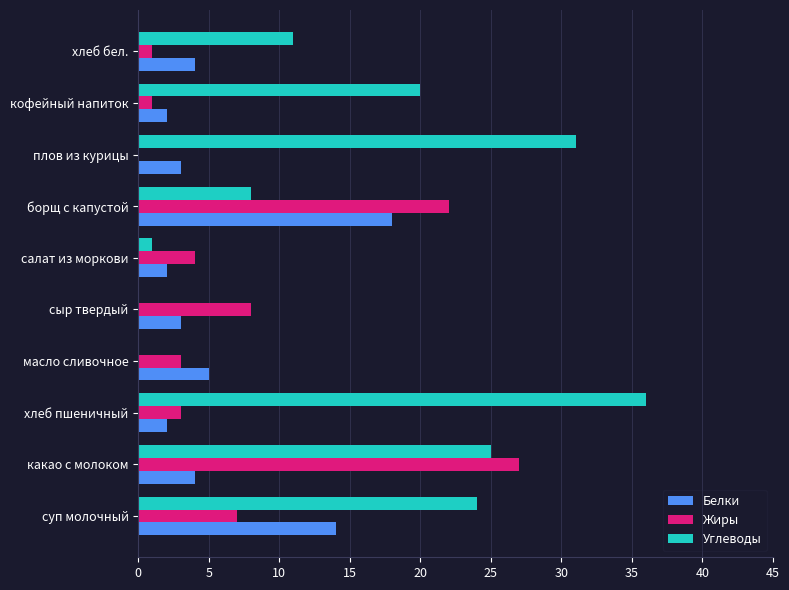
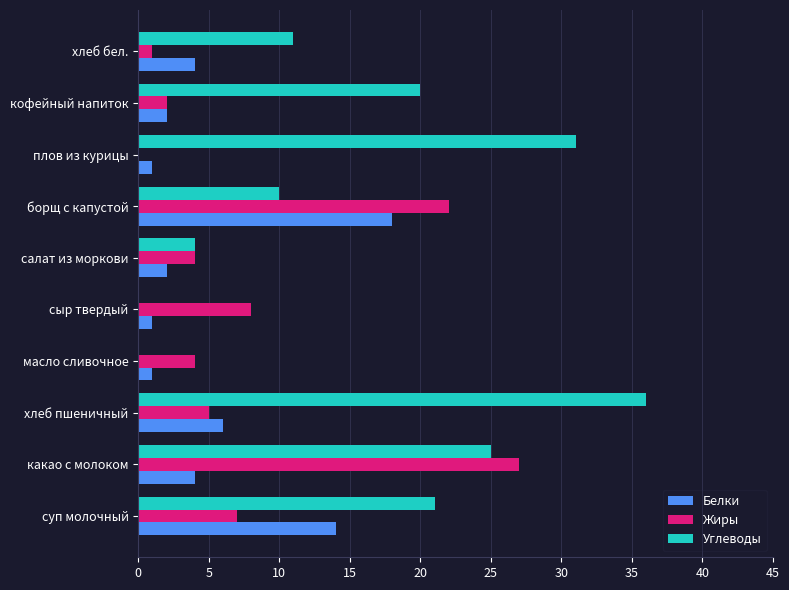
Жиры, кофейный напиток: 1 -> 2
Белки, плов из курицы: 3 -> 1
Углеводы, борщ с капустой: 8 -> 10
Углеводы, салат из моркови: 1 -> 4
Белки, сыр твердый: 3 -> 1
Жиры, масло сливочное: 3 -> 4
Белки, масло сливочное: 5 -> 1
Жиры, хлеб пшеничный: 3 -> 5
Белки, хлеб пшеничный: 2 -> 6
Углеводы, суп молочный: 24 -> 21
